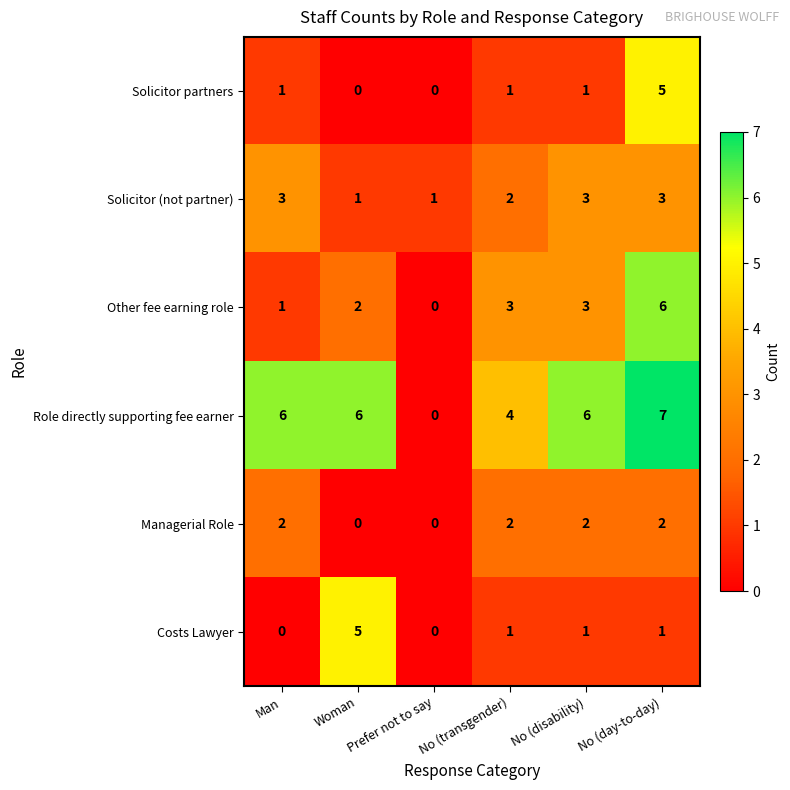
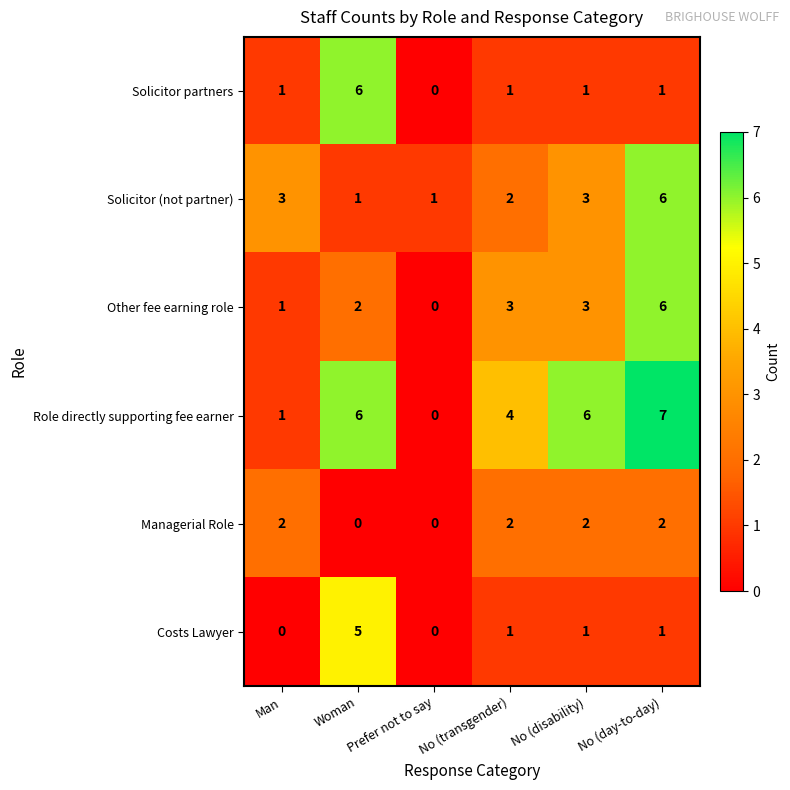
Solicitor partners, Woman: 0 -> 6
Solicitor partners, No (day-to-day): 5 -> 1
Solicitor (not partner), No (day-to-day): 3 -> 6
Role directly supporting fee earner, Man: 6 -> 1
